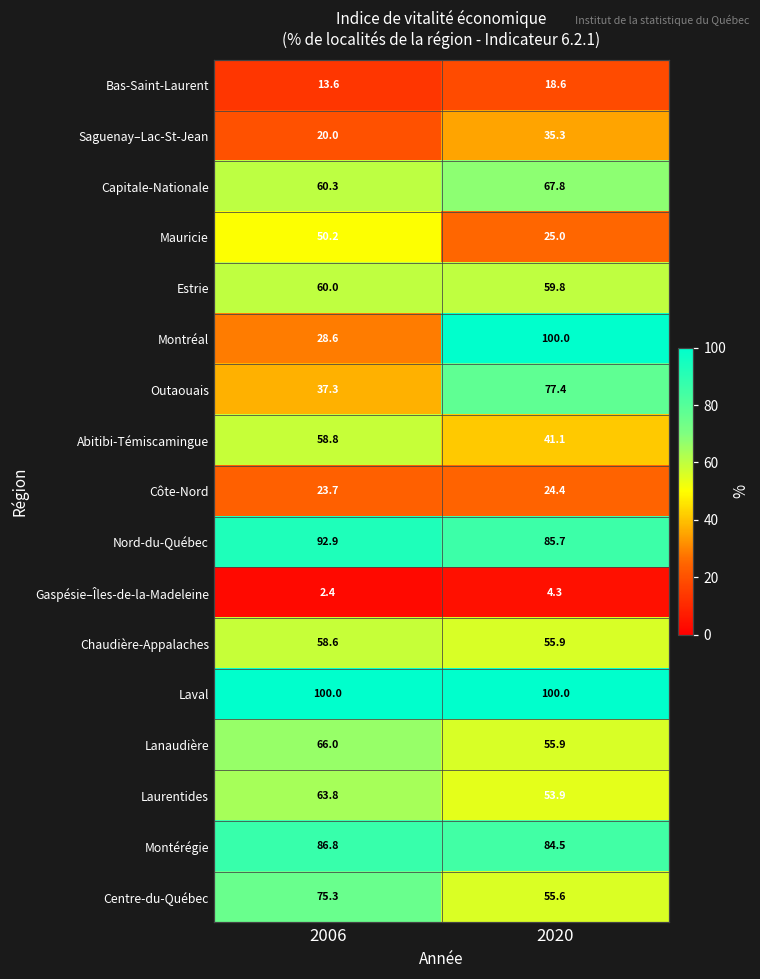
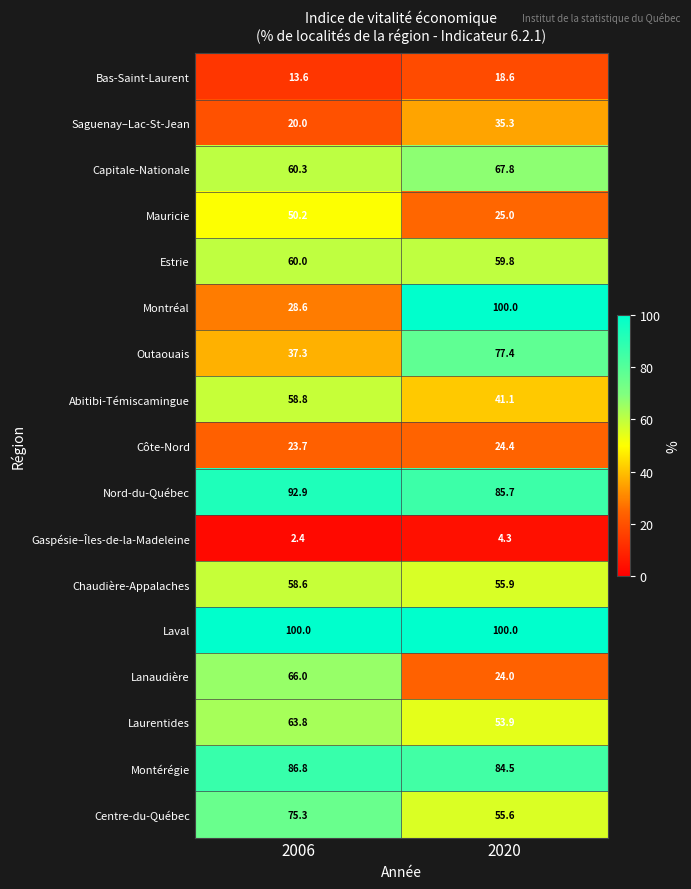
Lanaudière, 2020: 55.9 -> 24.0
